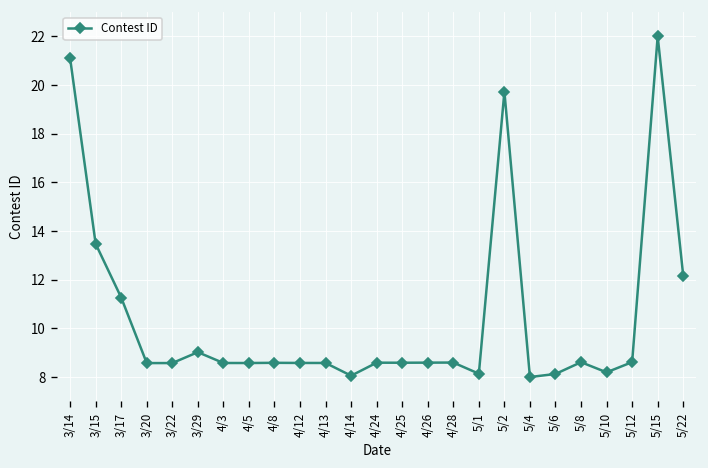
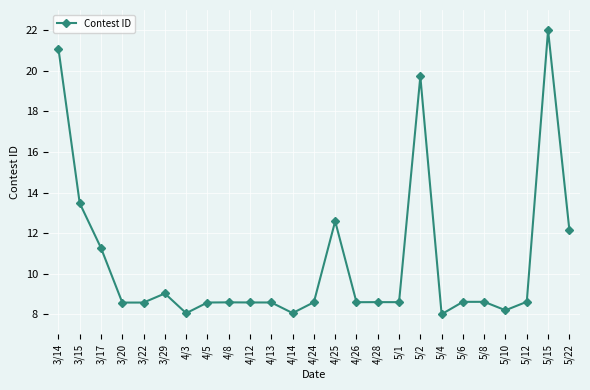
4/3: 8.6 -> 8.0
4/25: 8.6 -> 12.6
5/1: 8.1 -> 8.6
5/6: 8.1 -> 8.6
